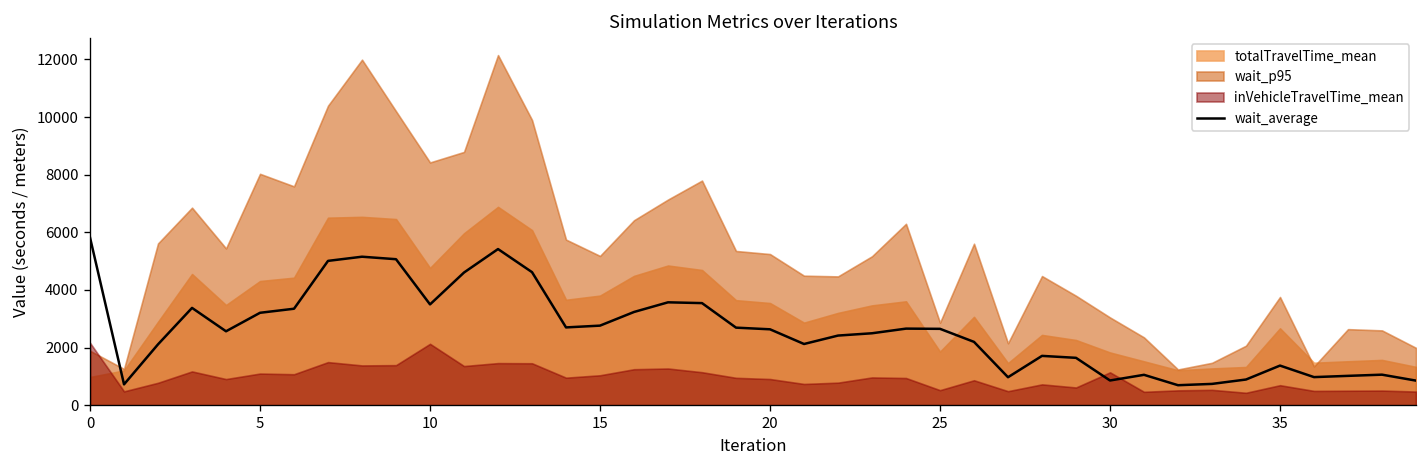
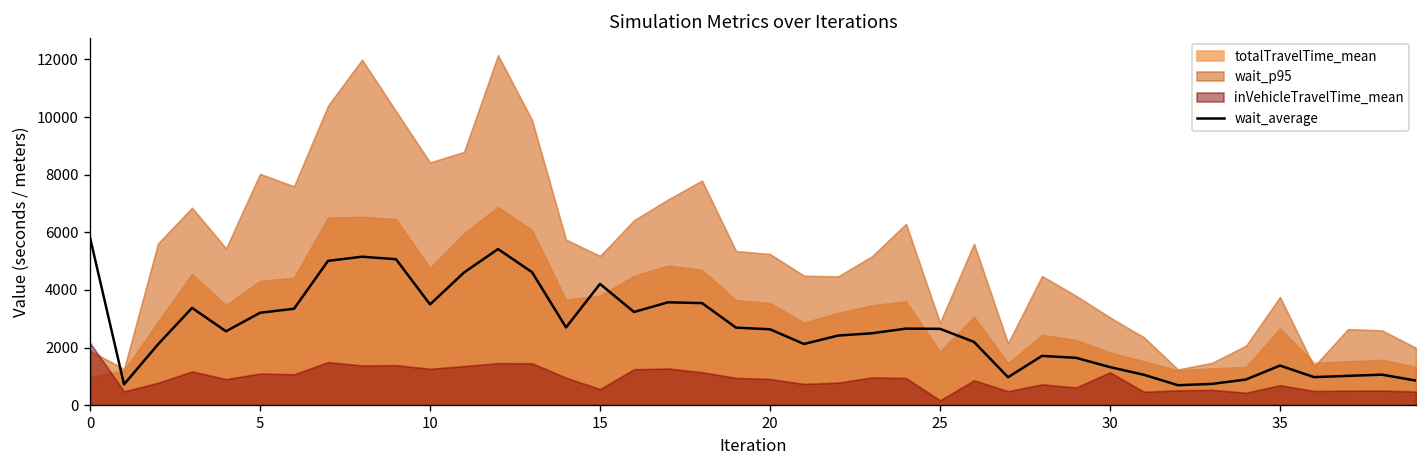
inVehicleTravelTime_mean, 10: 2100 -> 1300
wait_average, 15: 2800 -> 4200
inVehicleTravelTime_mean, 15: 1000 -> 600
inVehicleTravelTime_mean, 25: 500 -> 200
wait_average, 30: 900 -> 1300
